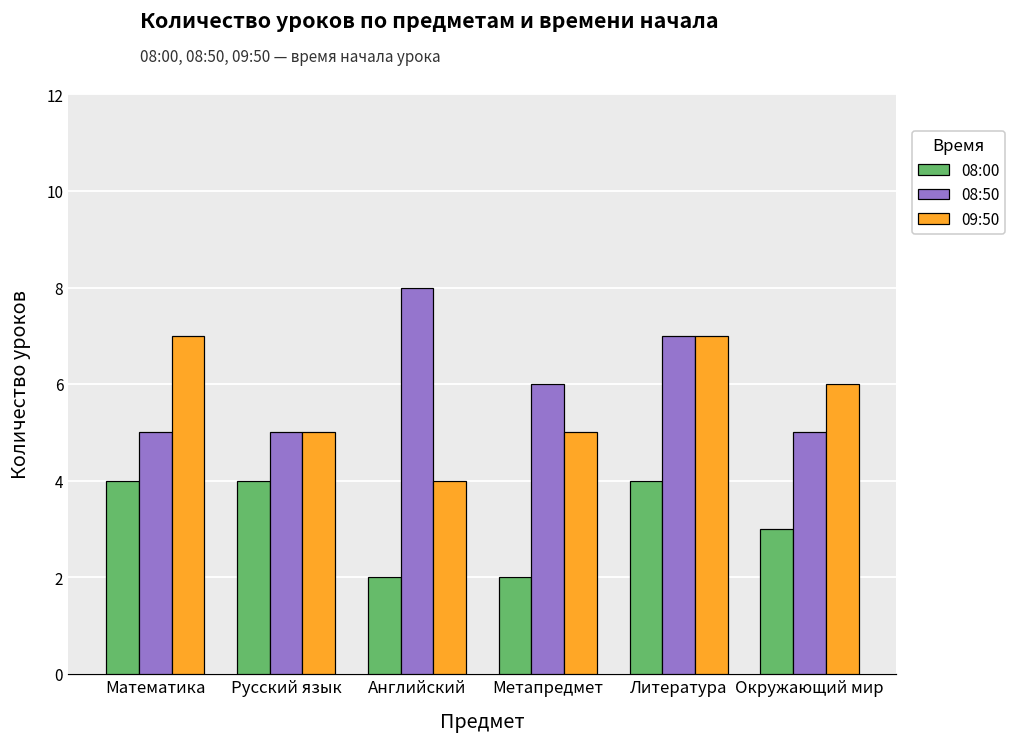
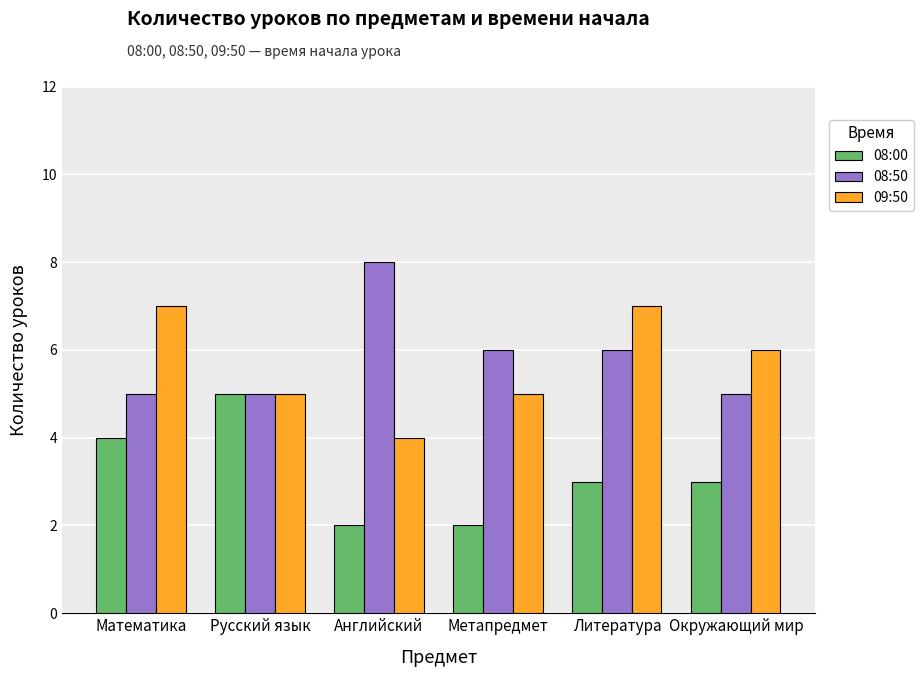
08:00, Русский язык: 4 -> 5
08:00, Литература: 4 -> 3
08:50, Литература: 7 -> 6
